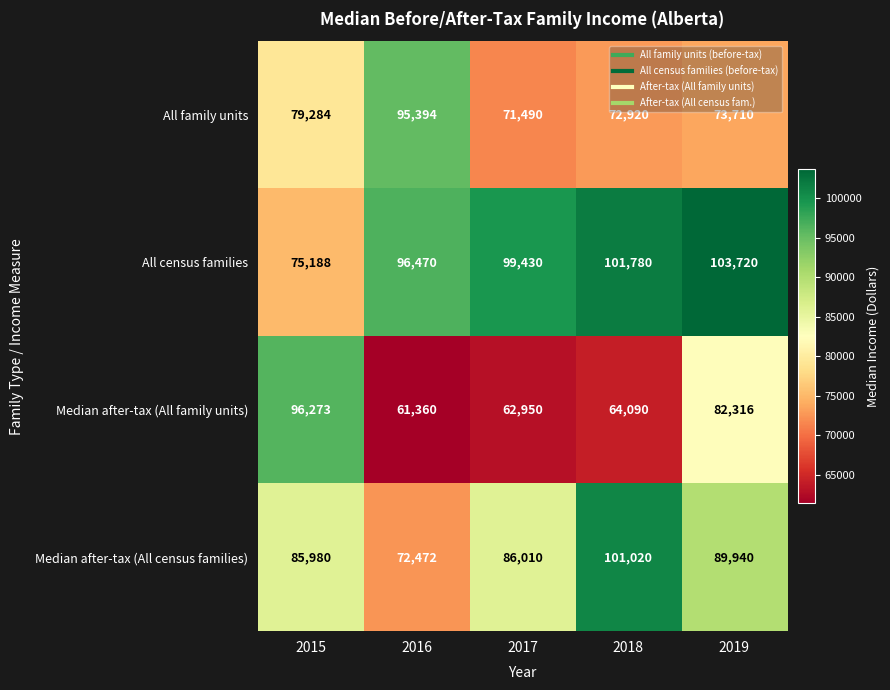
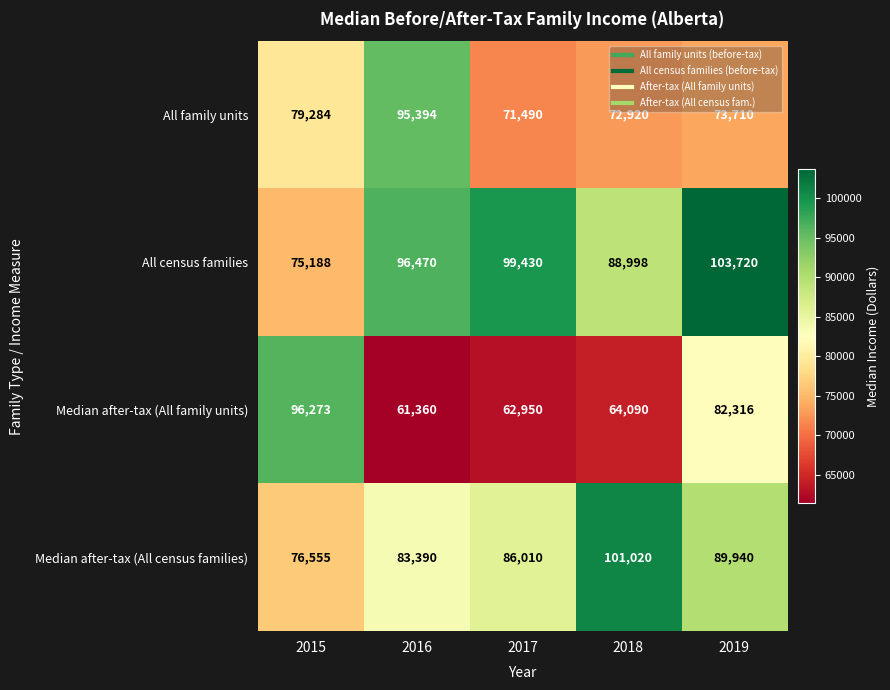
All census families, 2018: 101,780 -> 88,998
Median after-tax (All census families), 2015: 85,980 -> 76,555
Median after-tax (All census families), 2016: 72,472 -> 83,390
